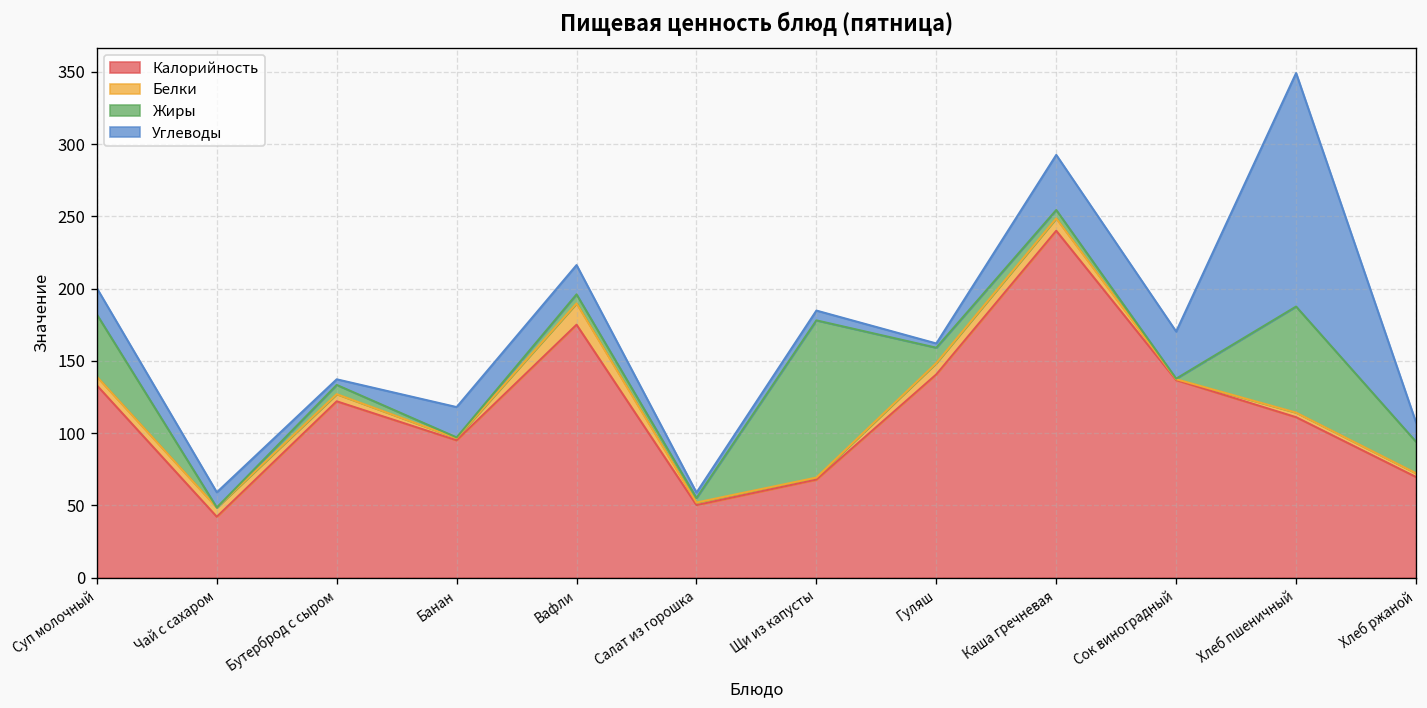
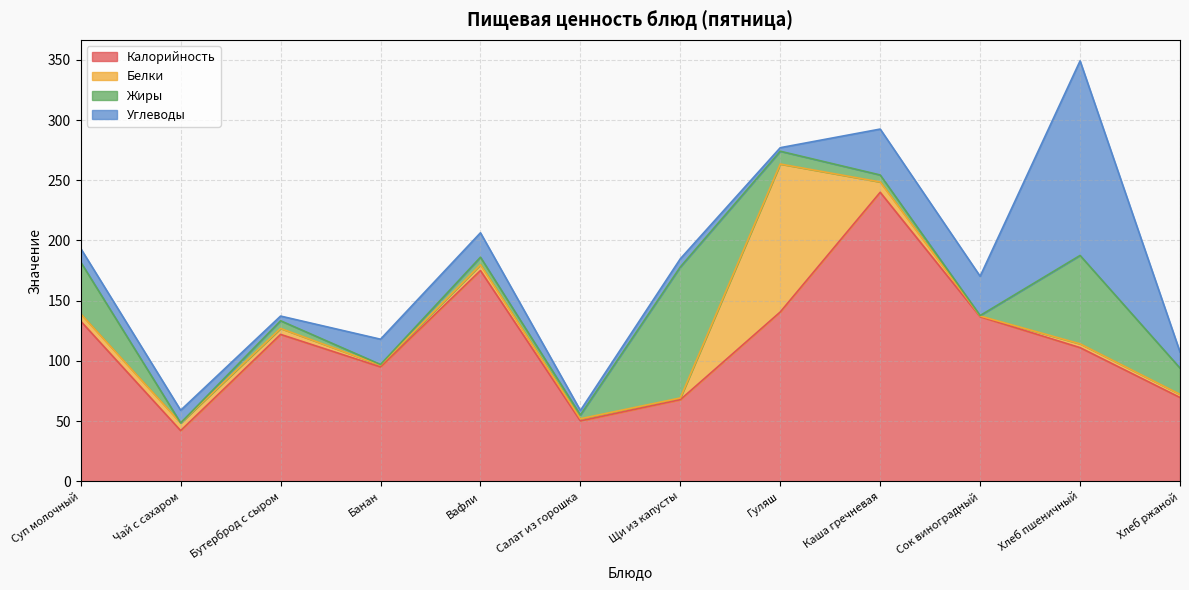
Углеводы, Суп молочный: 18 -> 11
Белки, Вафли: 15 -> 5
Белки, Гуляш: 8 -> 123
